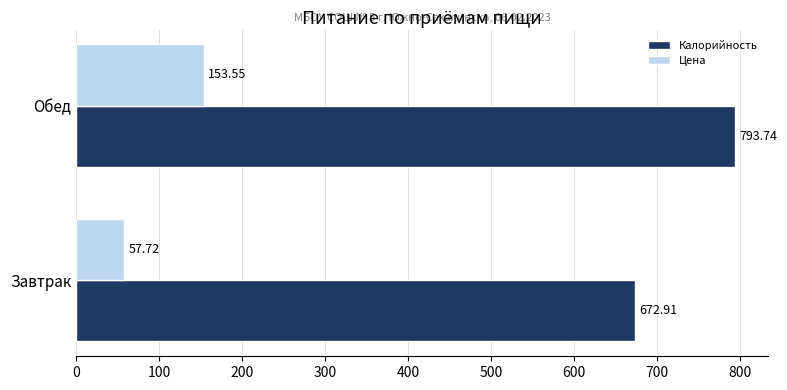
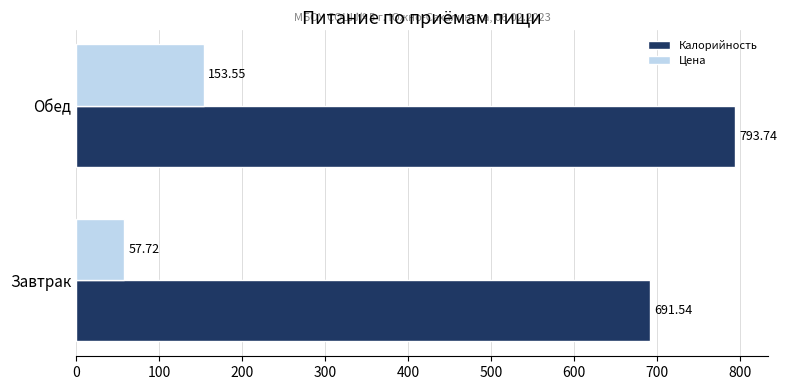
Калорийность, Завтрак: 672.91 -> 691.54
